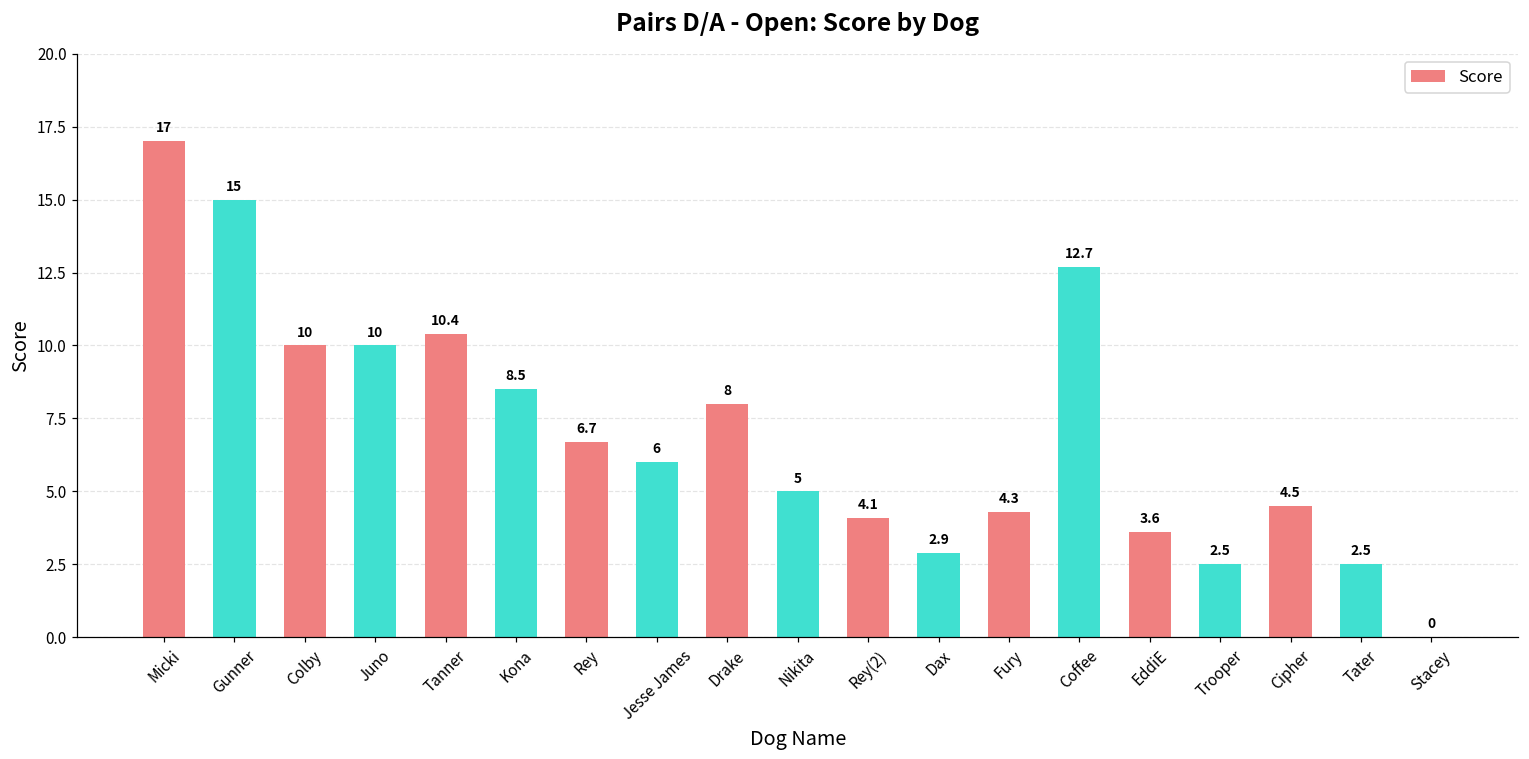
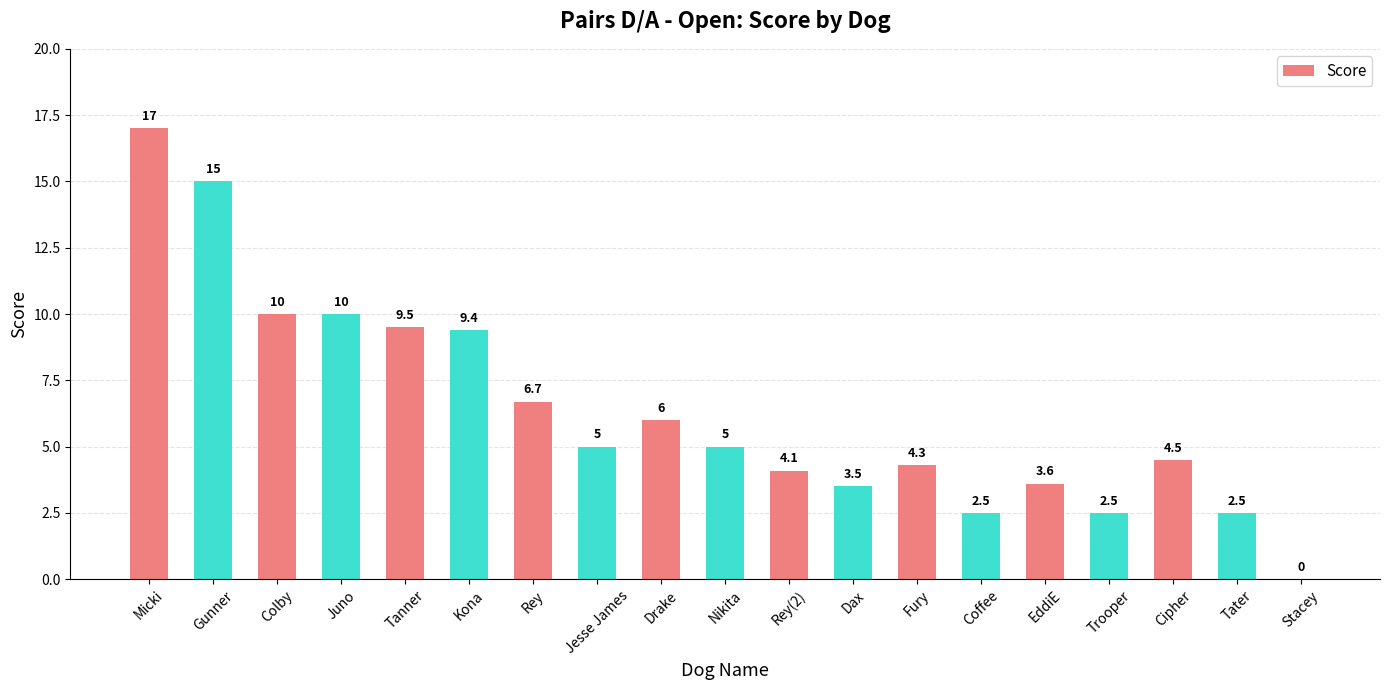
Tanner: 10.4 -> 9.5
Kona: 8.5 -> 9.4
Jesse James: 6 -> 5
Drake: 8 -> 6
Dax: 2.9 -> 3.5
Coffee: 12.7 -> 2.5
